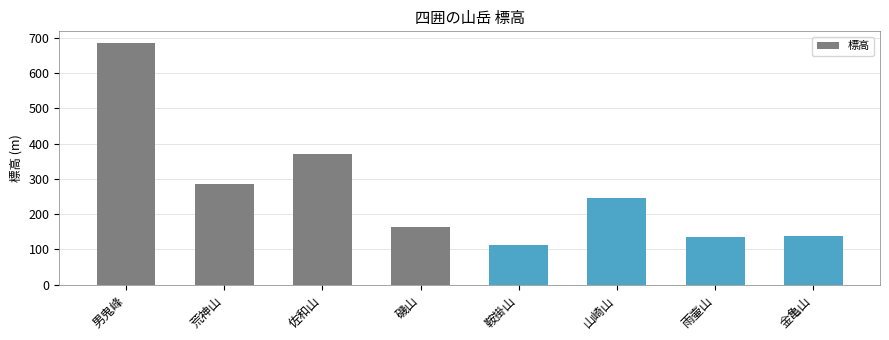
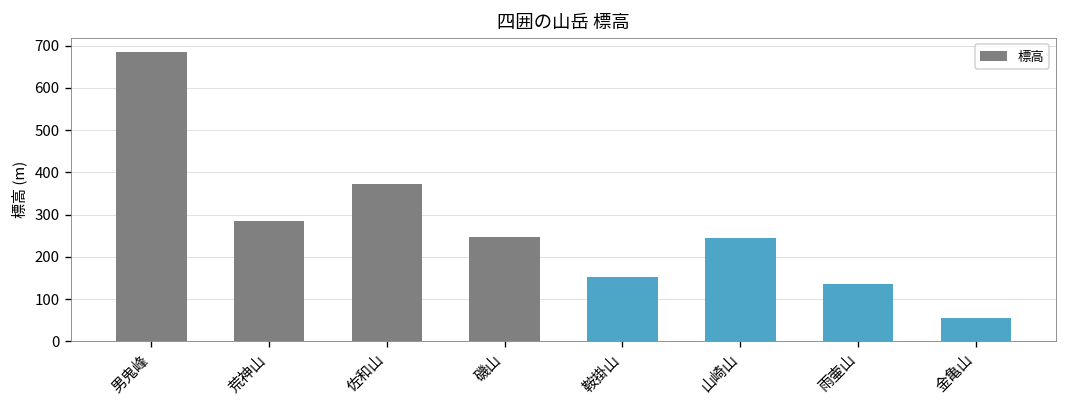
磯山: 160 -> 250
鞍掛山: 110 -> 150
金亀山: 140 -> 60
